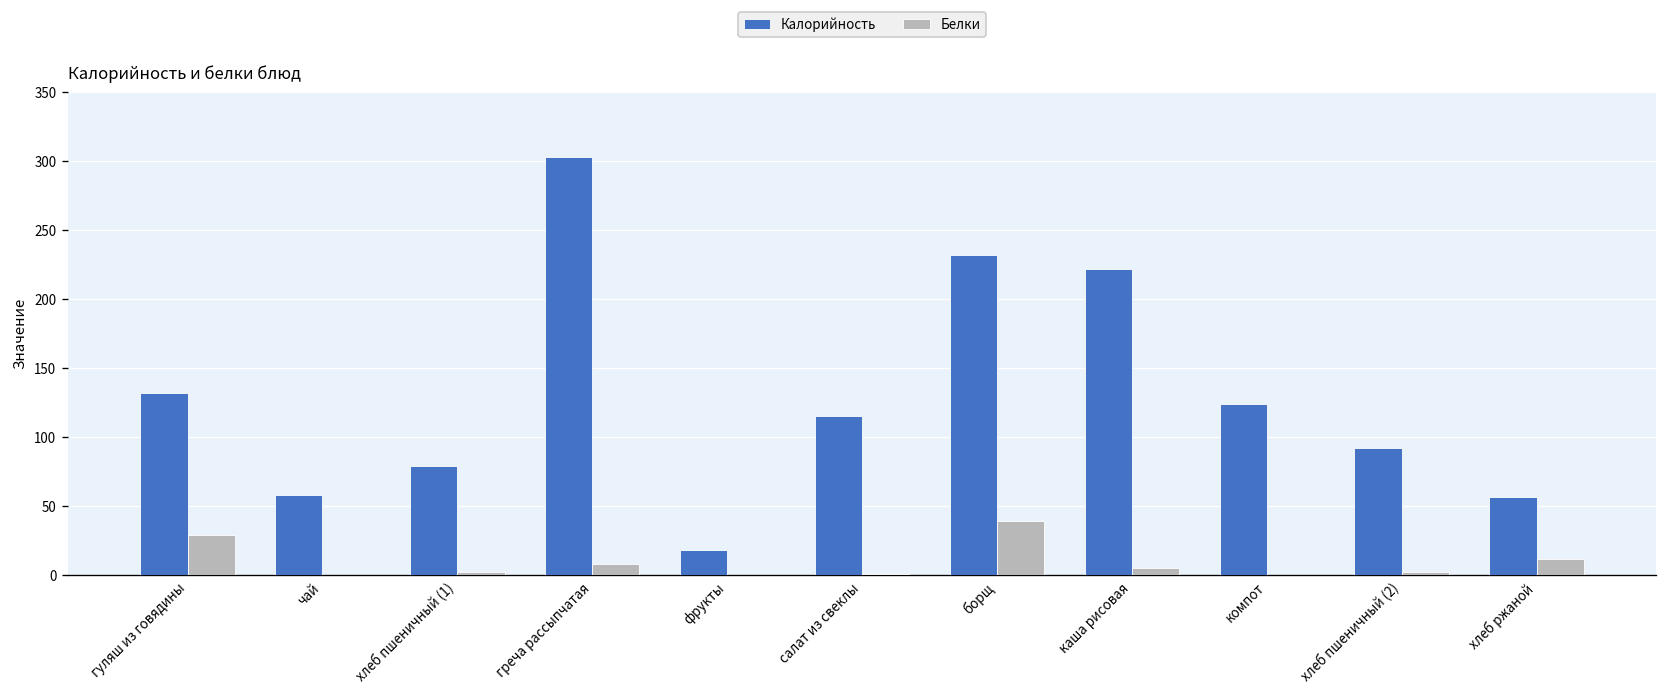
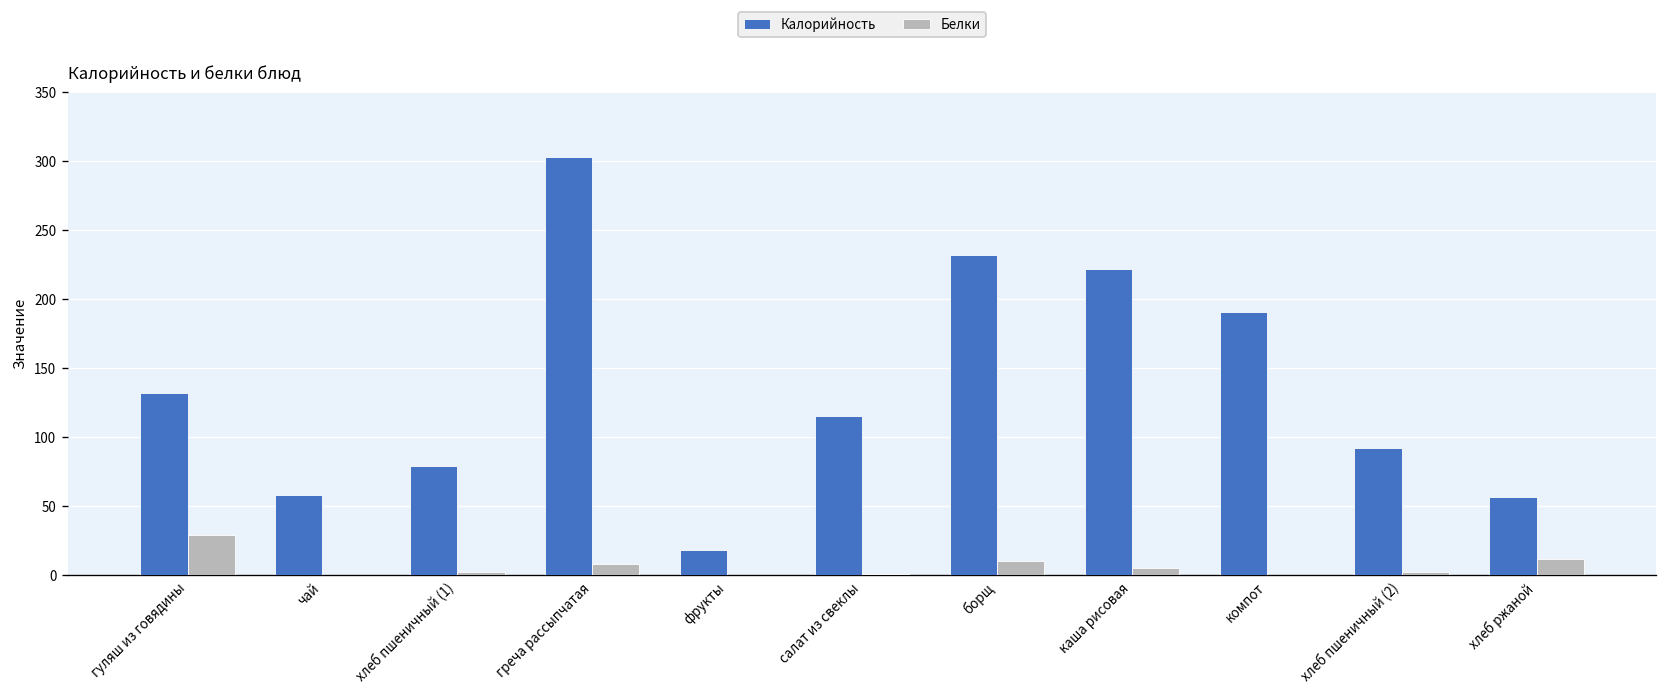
Белки, борщ: 39 -> 10
Калорийность, компот: 124 -> 191
